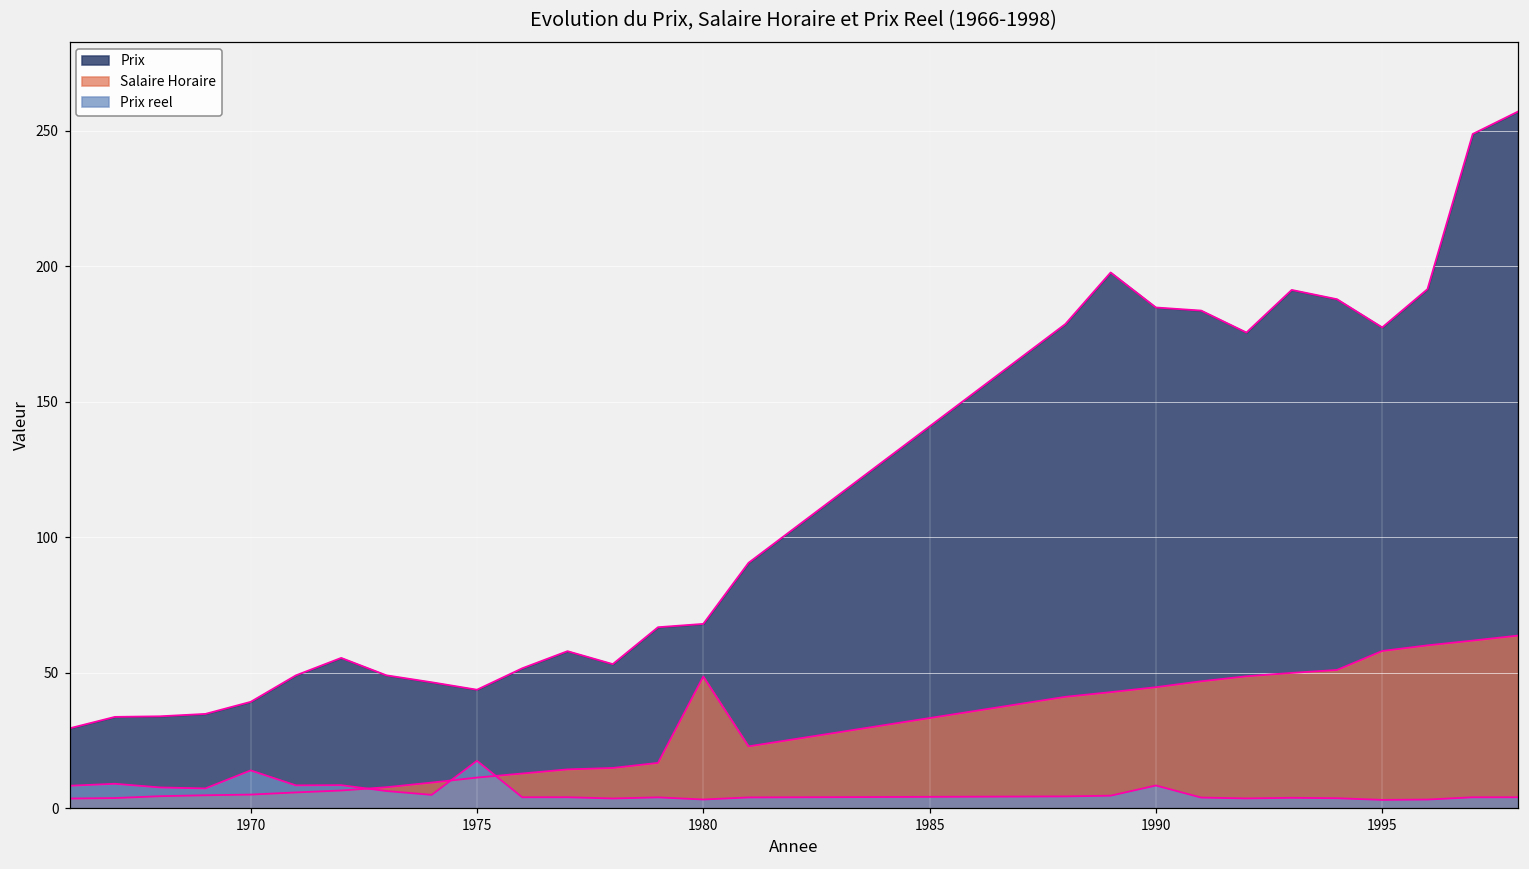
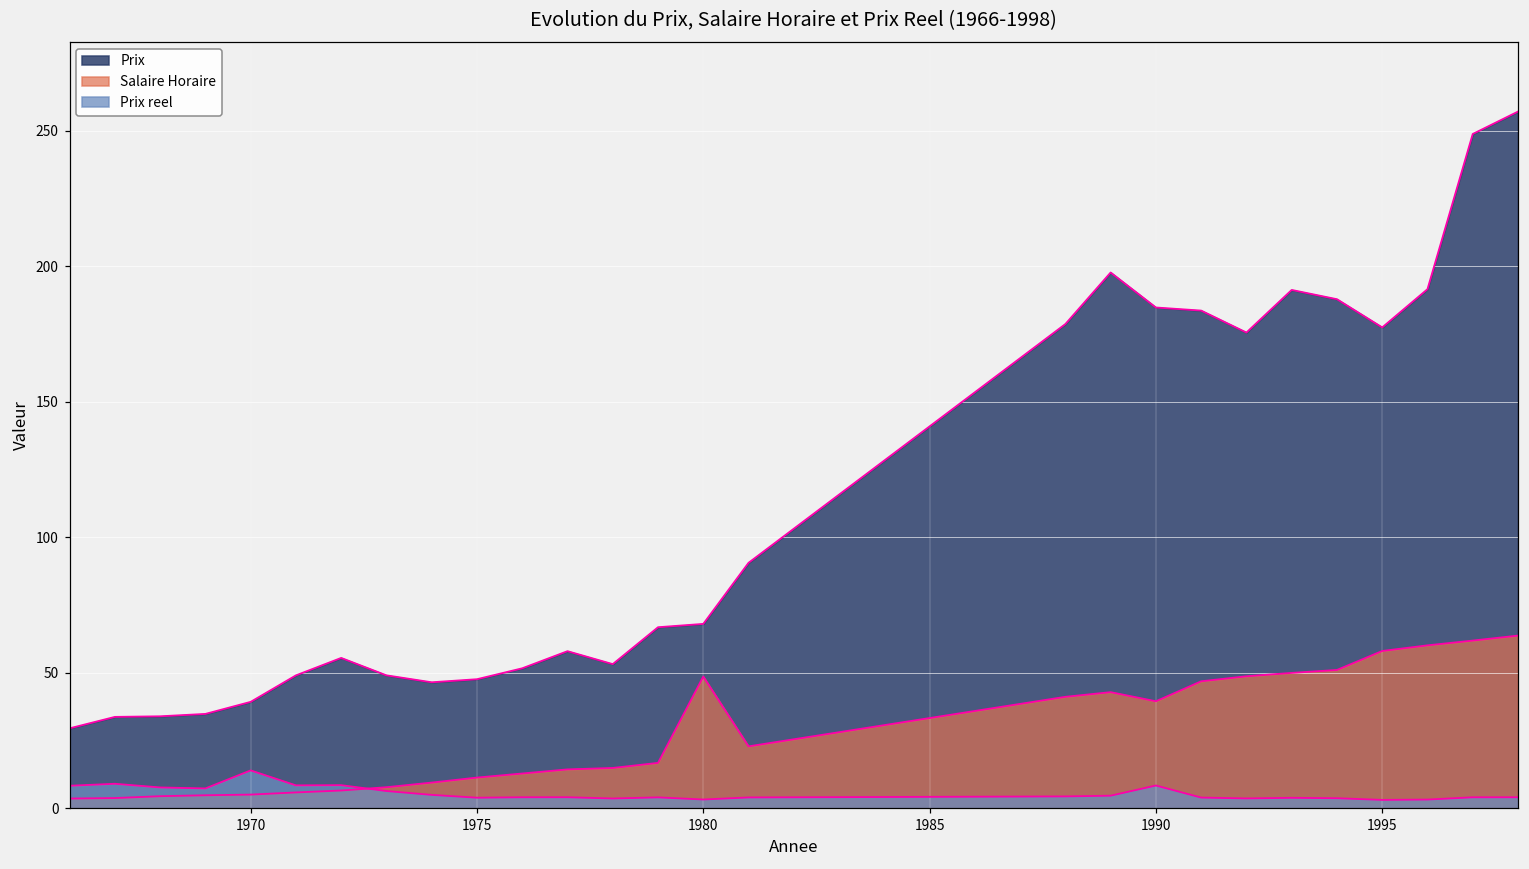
Prix, 1975: 44 -> 48
Prix reel, 1975: 17 -> 4
Salaire Horaire, 1990: 45 -> 39
